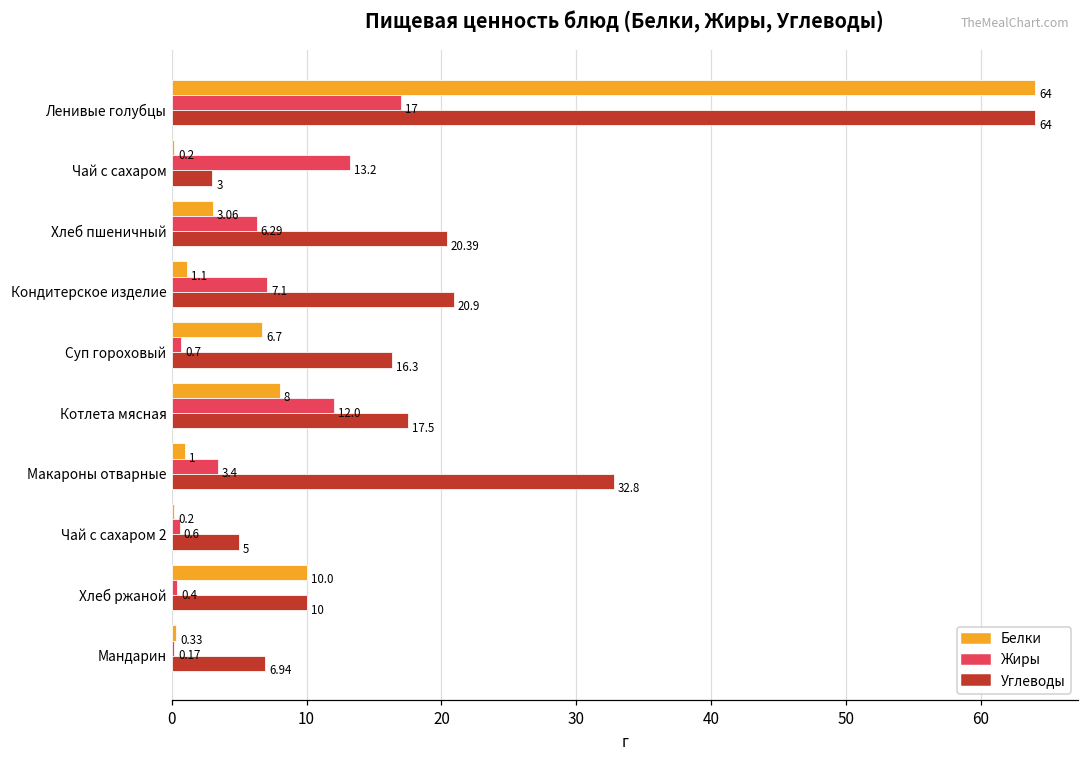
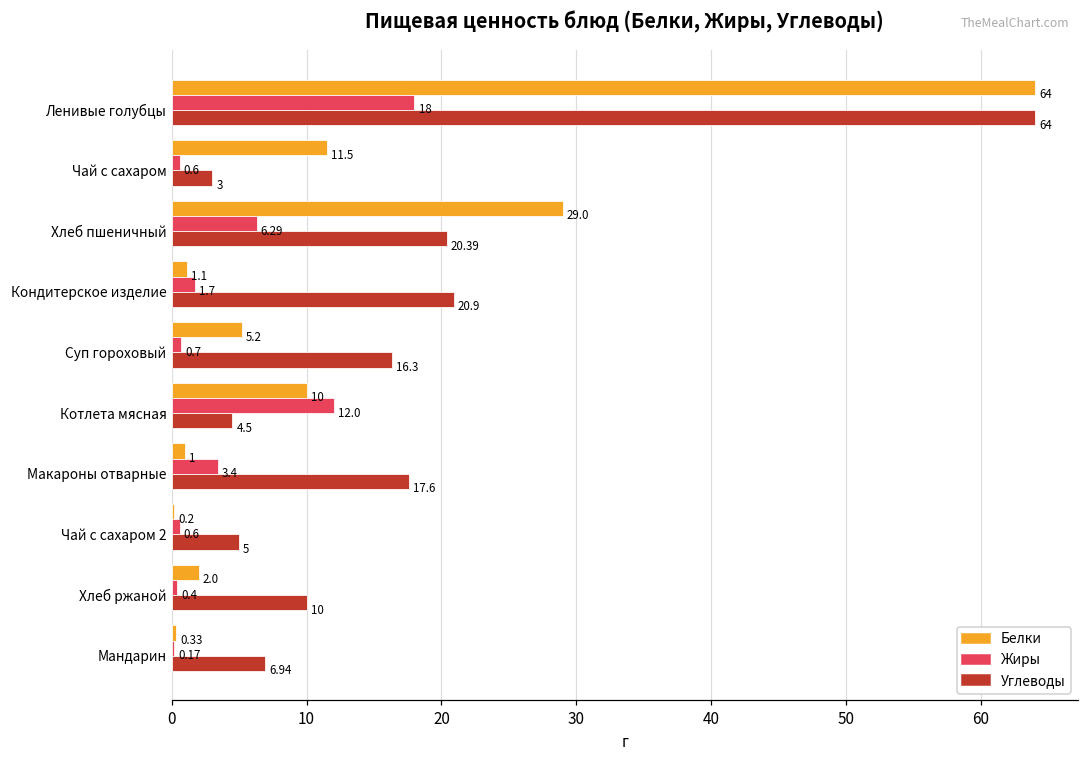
Жиры, Ленивые голубцы: 17 -> 18
Белки, Чай с сахаром: 0.2 -> 11.5
Жиры, Чай с сахаром: 13.2 -> 0.6
Белки, Хлеб пшеничный: 3.06 -> 29.0
Жиры, Кондитерское изделие: 7.1 -> 1.7
Белки, Суп гороховый: 6.7 -> 5.2
Белки, Котлета мясная: 8 -> 10
Углеводы, Котлета мясная: 17.5 -> 4.5
Углеводы, Макароны отварные: 32.8 -> 17.6
Белки, Хлеб ржаной: 10.0 -> 2.0
